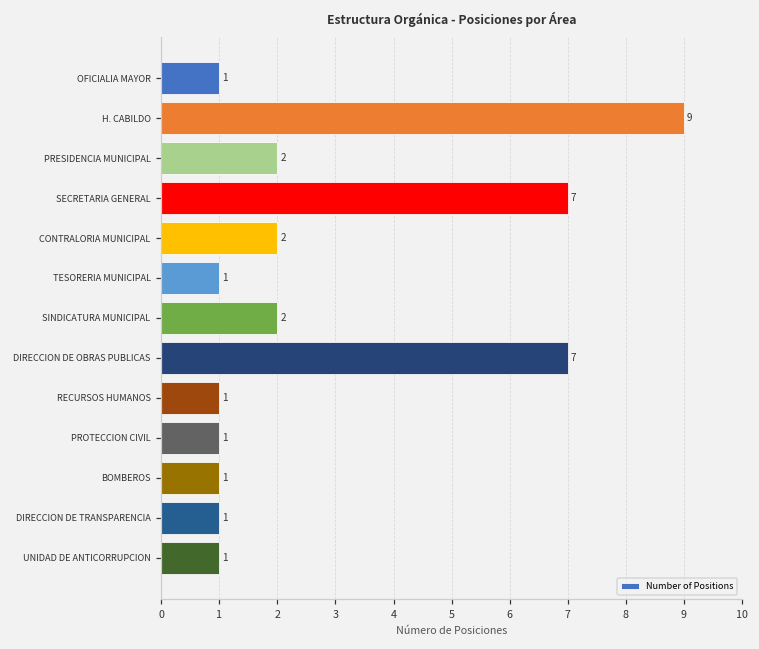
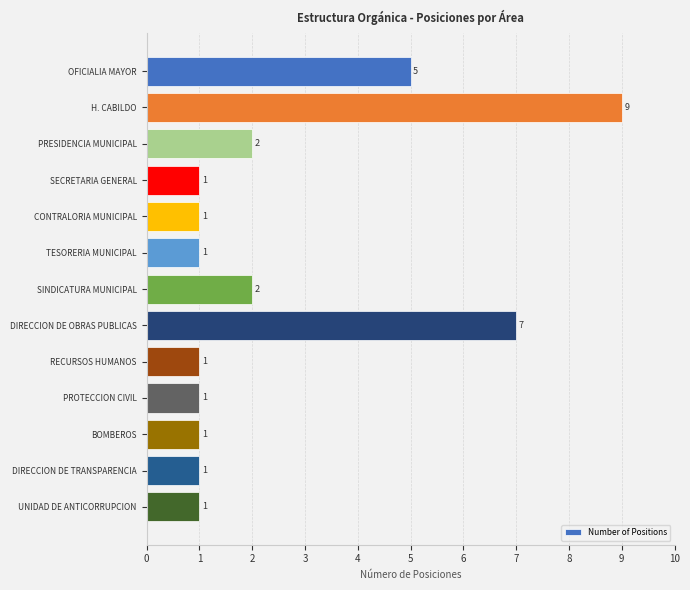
OFICIALIA MAYOR: 1 -> 5
SECRETARIA GENERAL: 7 -> 1
CONTRALORIA MUNICIPAL: 2 -> 1
